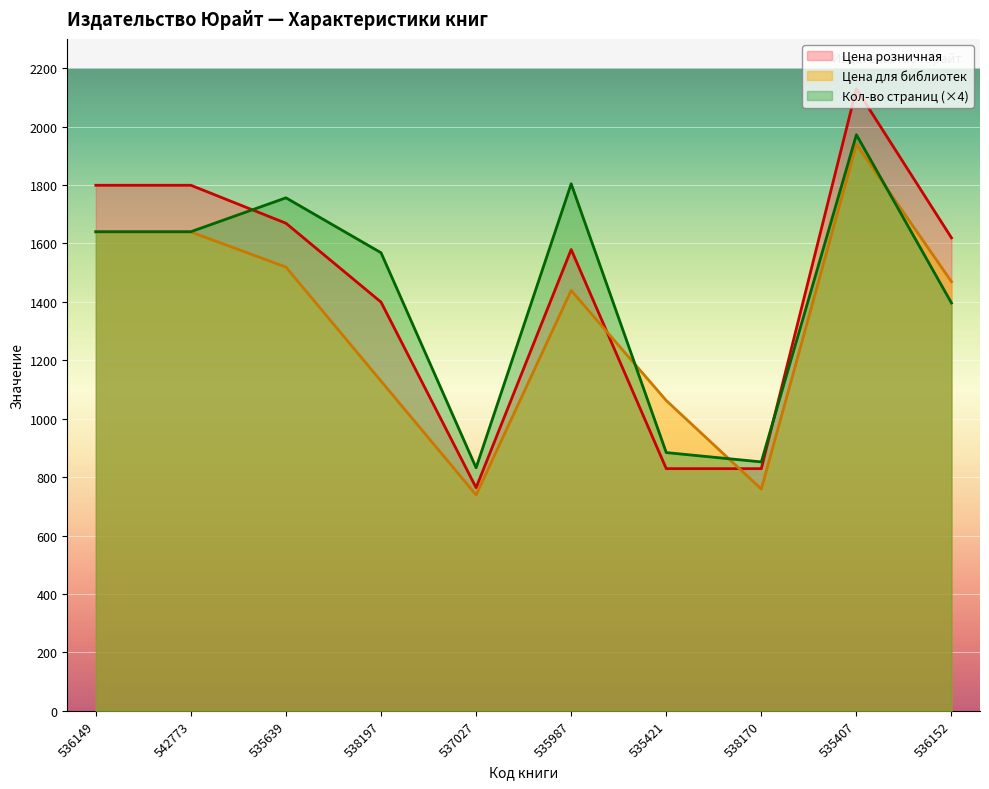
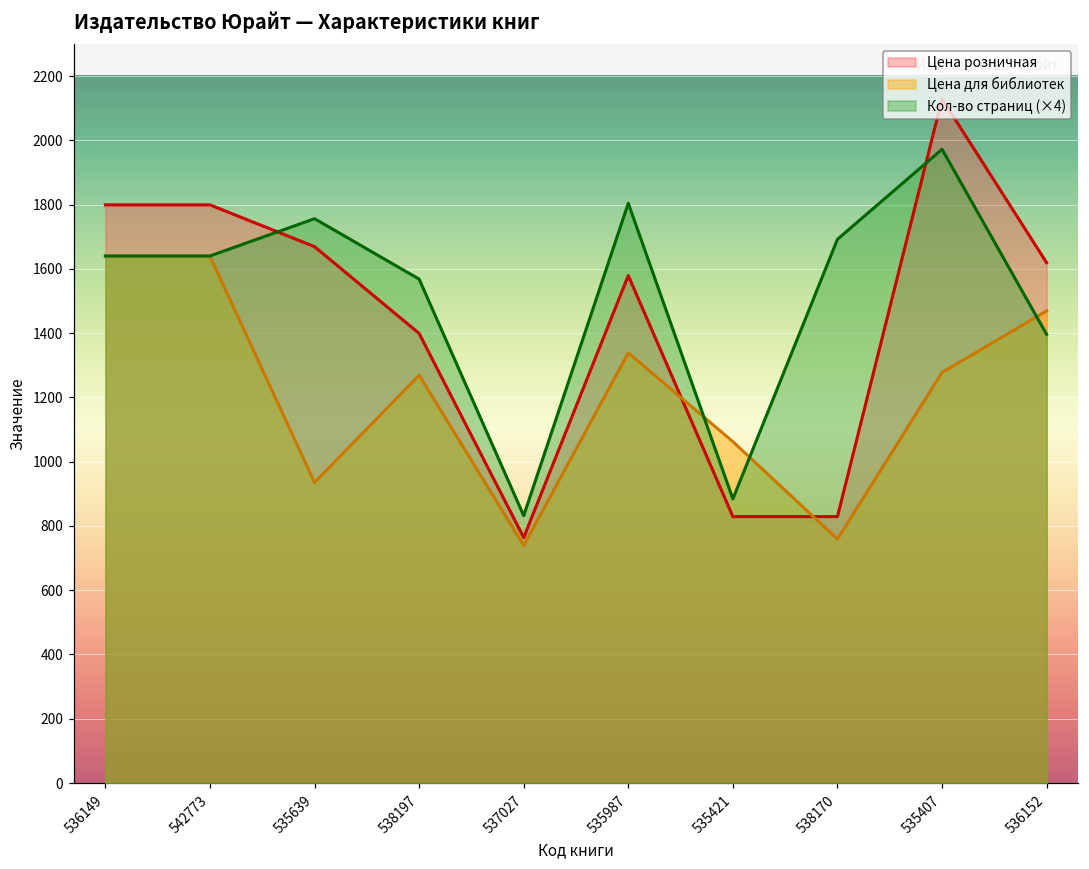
Цена для библиотек, 535639: 1520 -> 940
Цена для библиотек, 538197: 1130 -> 1270
Цена для библиотек, 535987: 1440 -> 1340
Кол-во страниц (×4), 538170: 850 -> 1690
Цена для библиотек, 535407: 1940 -> 1280
